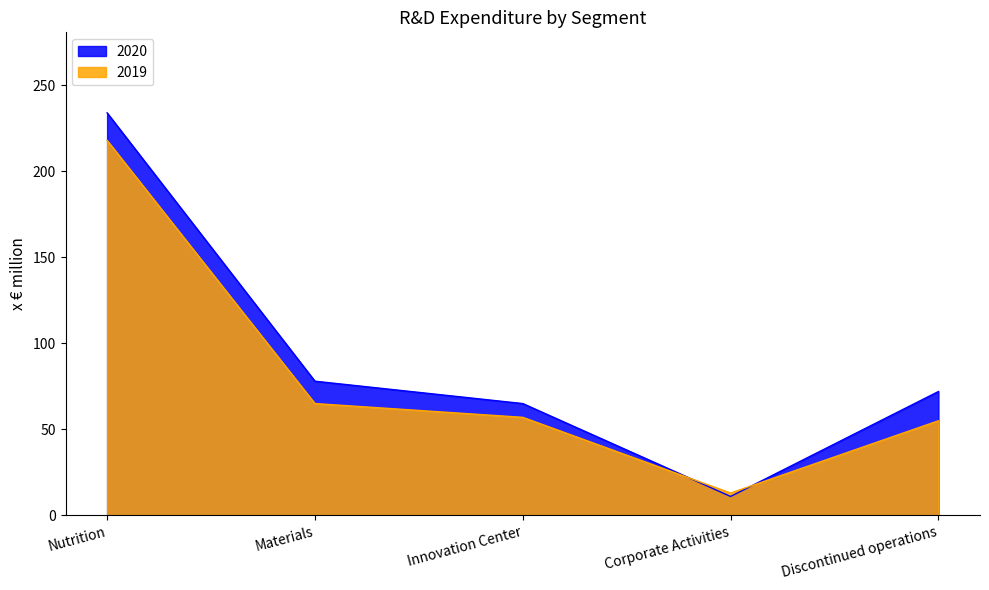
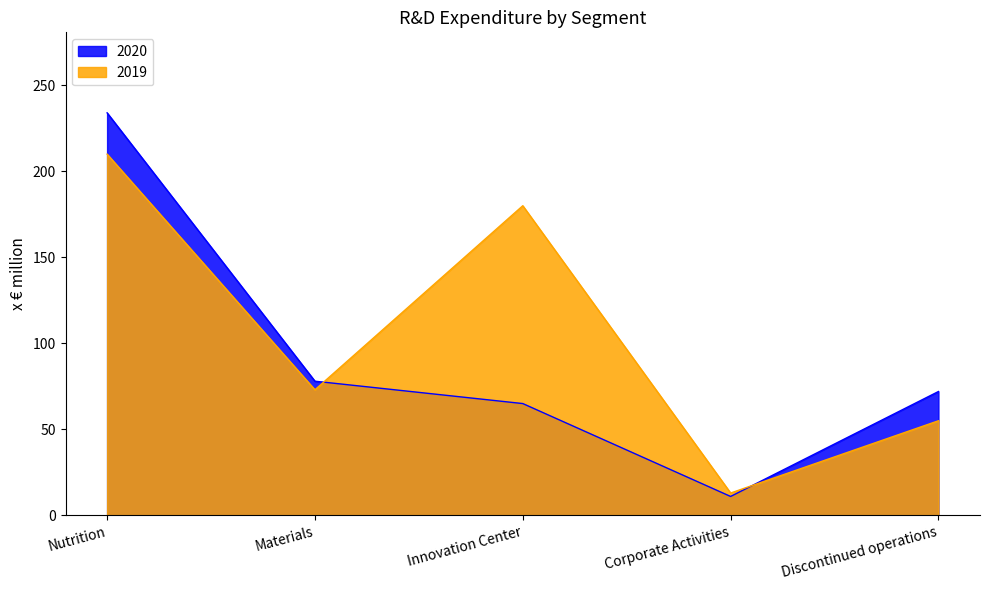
2019, Nutrition: 218 -> 210
2019, Materials: 65 -> 73
2019, Innovation Center: 57 -> 180
